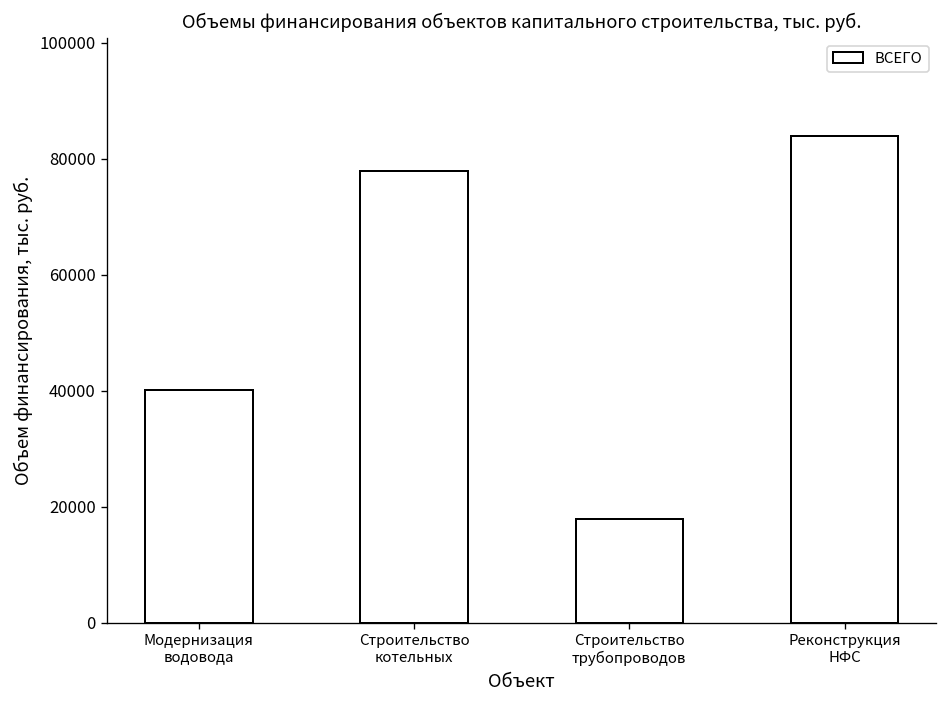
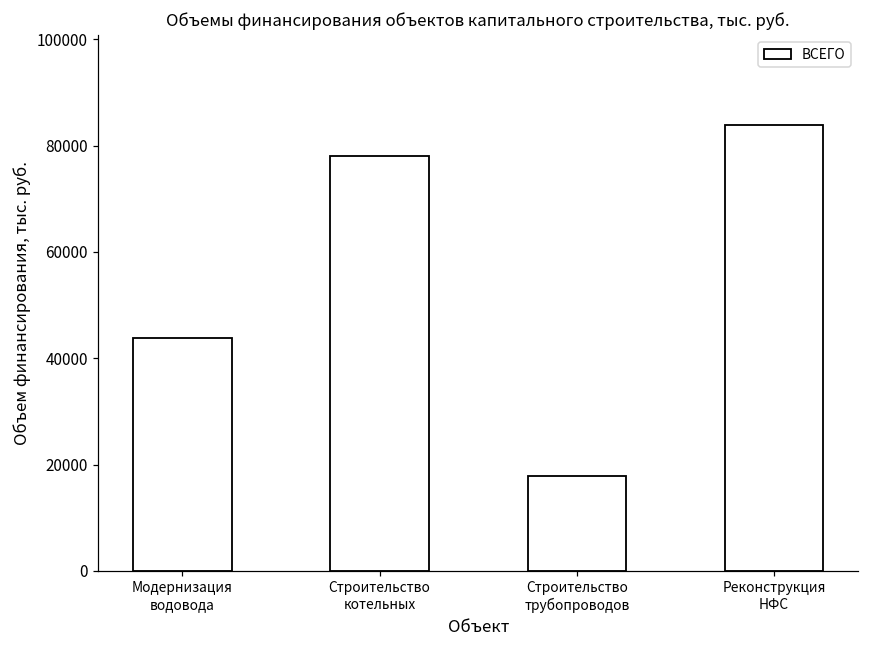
Модернизация водовода: 40000 -> 44000
